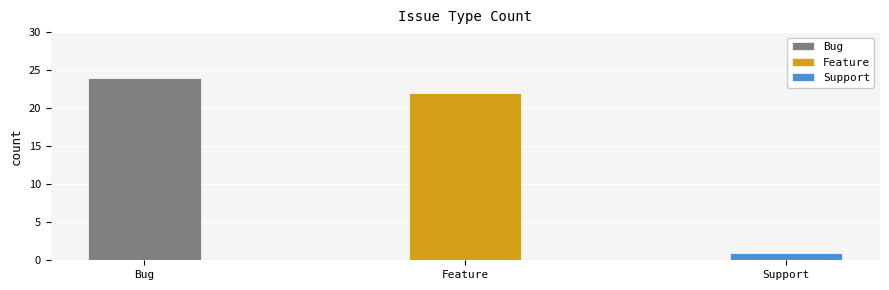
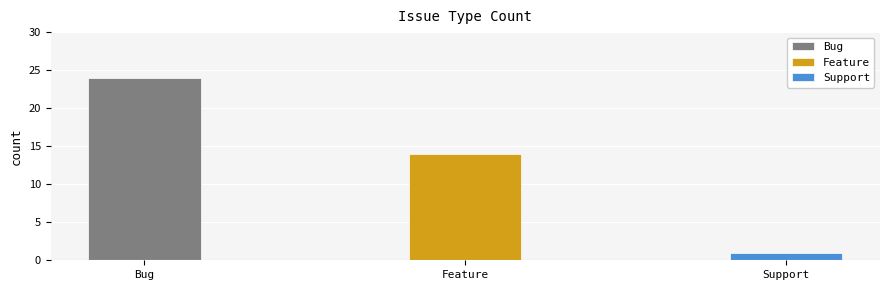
Feature: 22 -> 14
